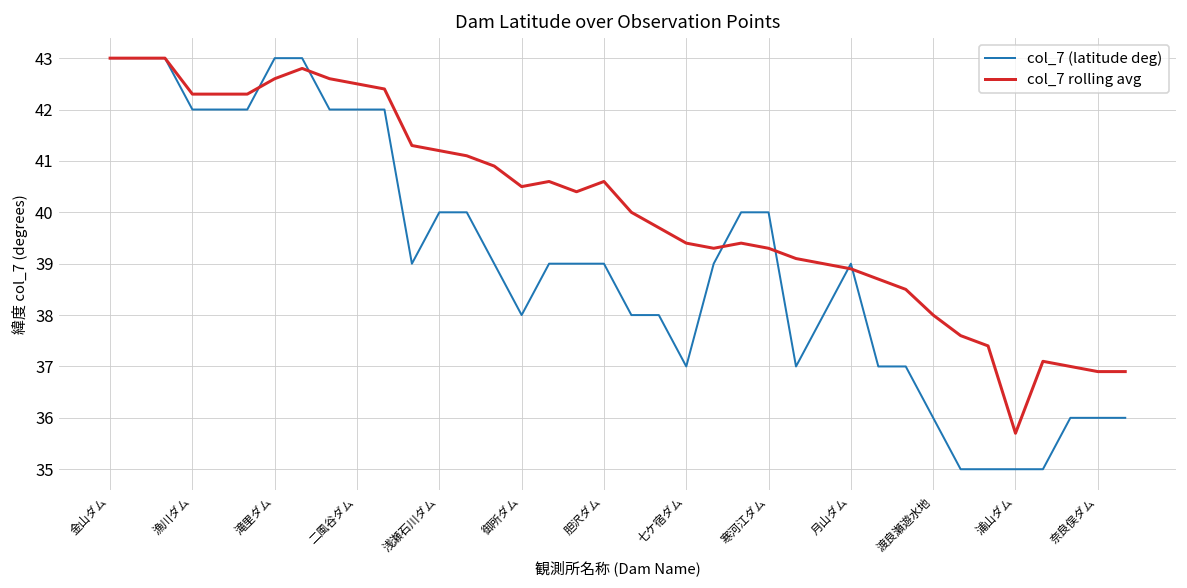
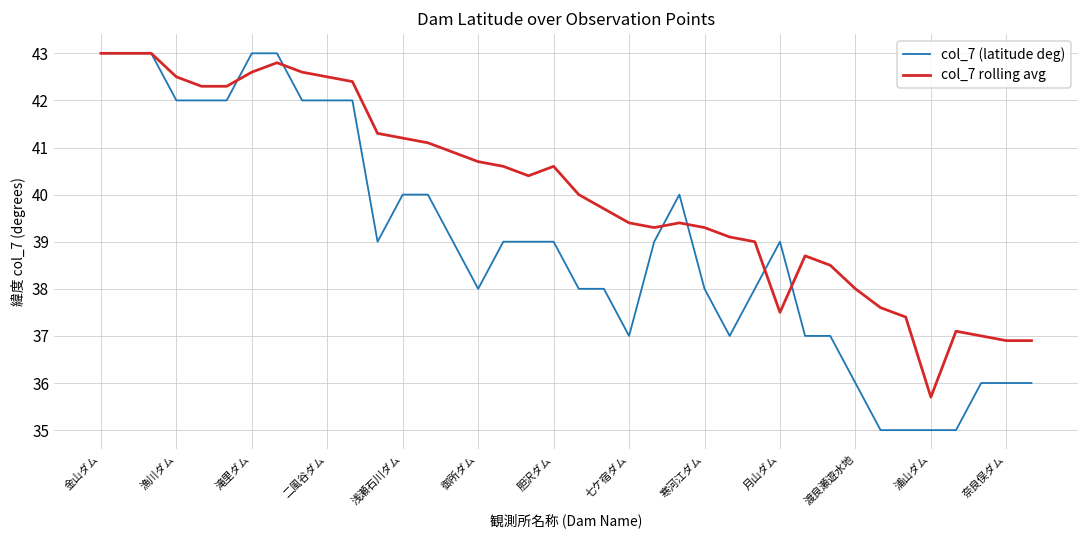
col_7 rolling avg, 漁川ダム: 42.3 -> 42.5
col_7 rolling avg, 御所ダム: 40.5 -> 40.7
col_7 (latitude deg), 寒河江ダム: 40 -> 38
col_7 rolling avg, 月山ダム: 38.9 -> 37.5
